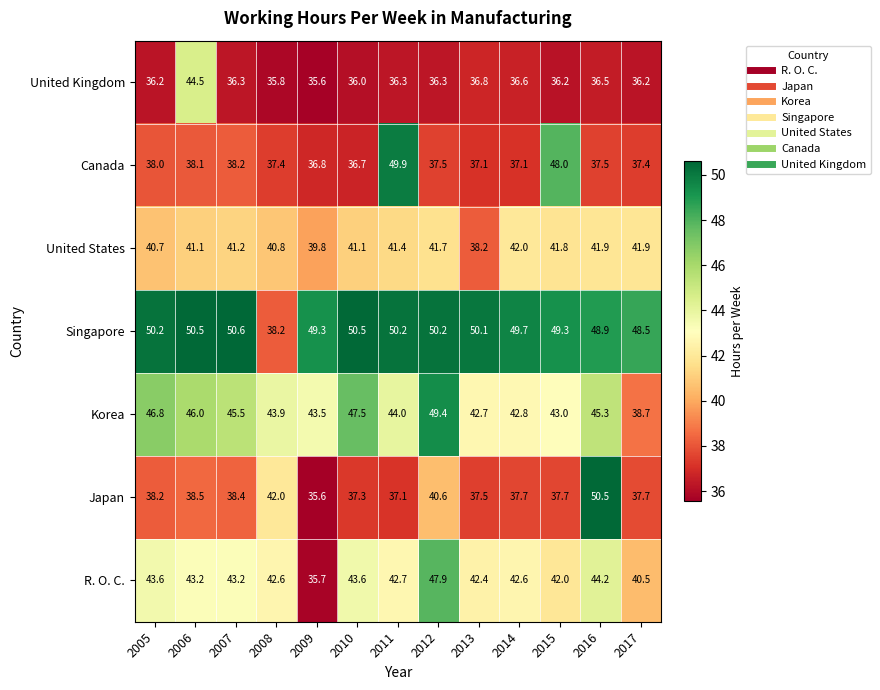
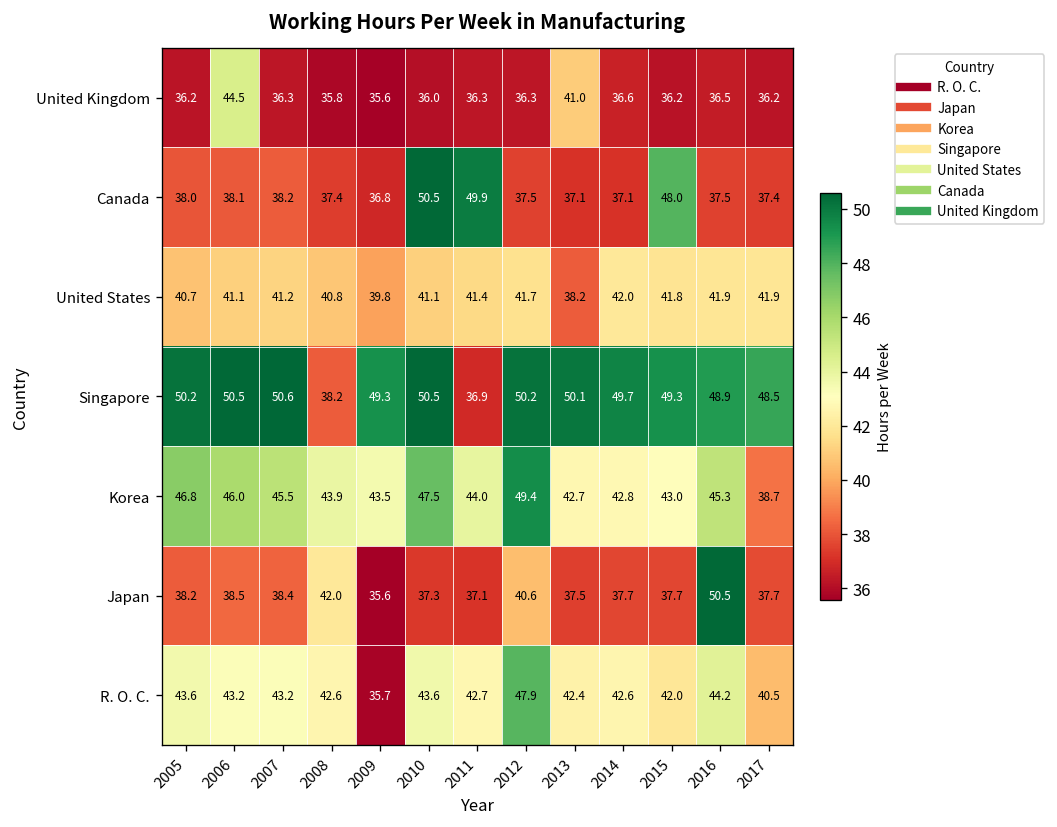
United Kingdom, 2013: 36.8 -> 41.0
Canada, 2010: 36.7 -> 50.5
Singapore, 2011: 50.2 -> 36.9
